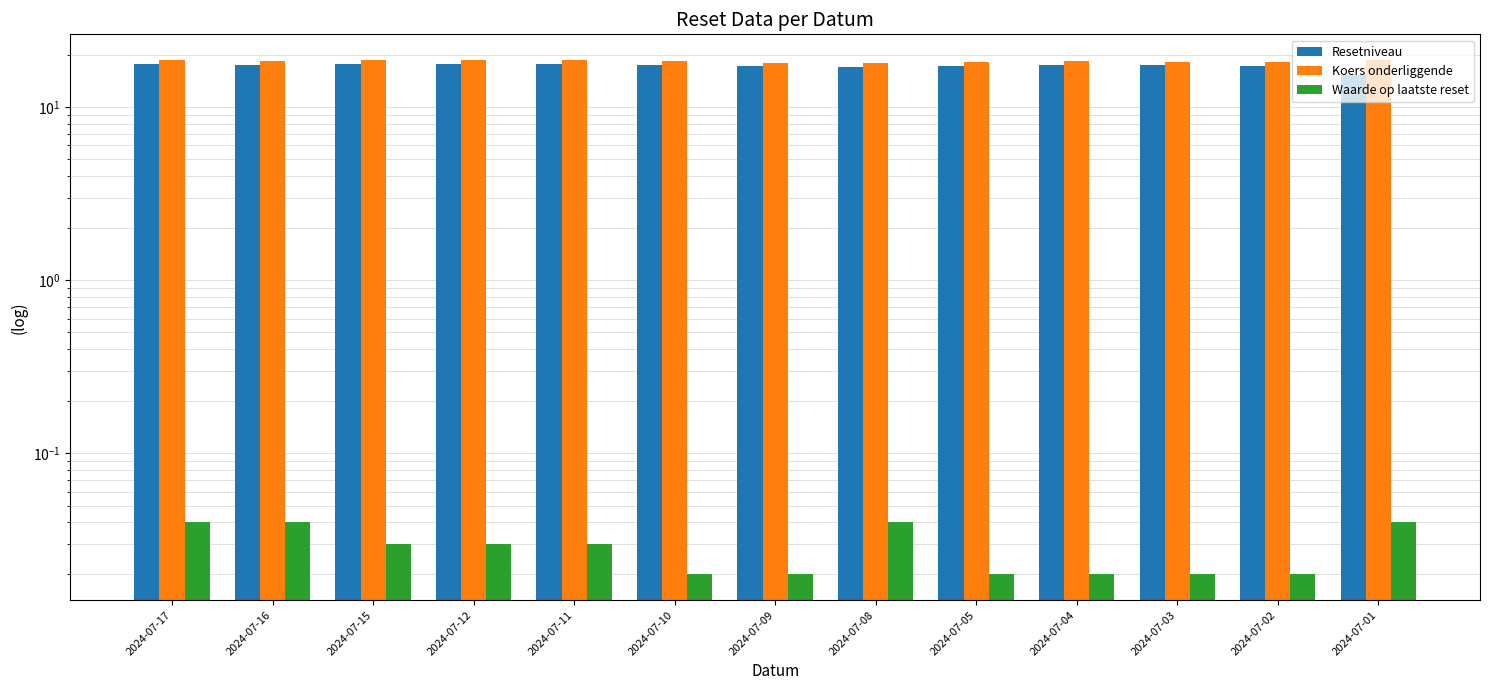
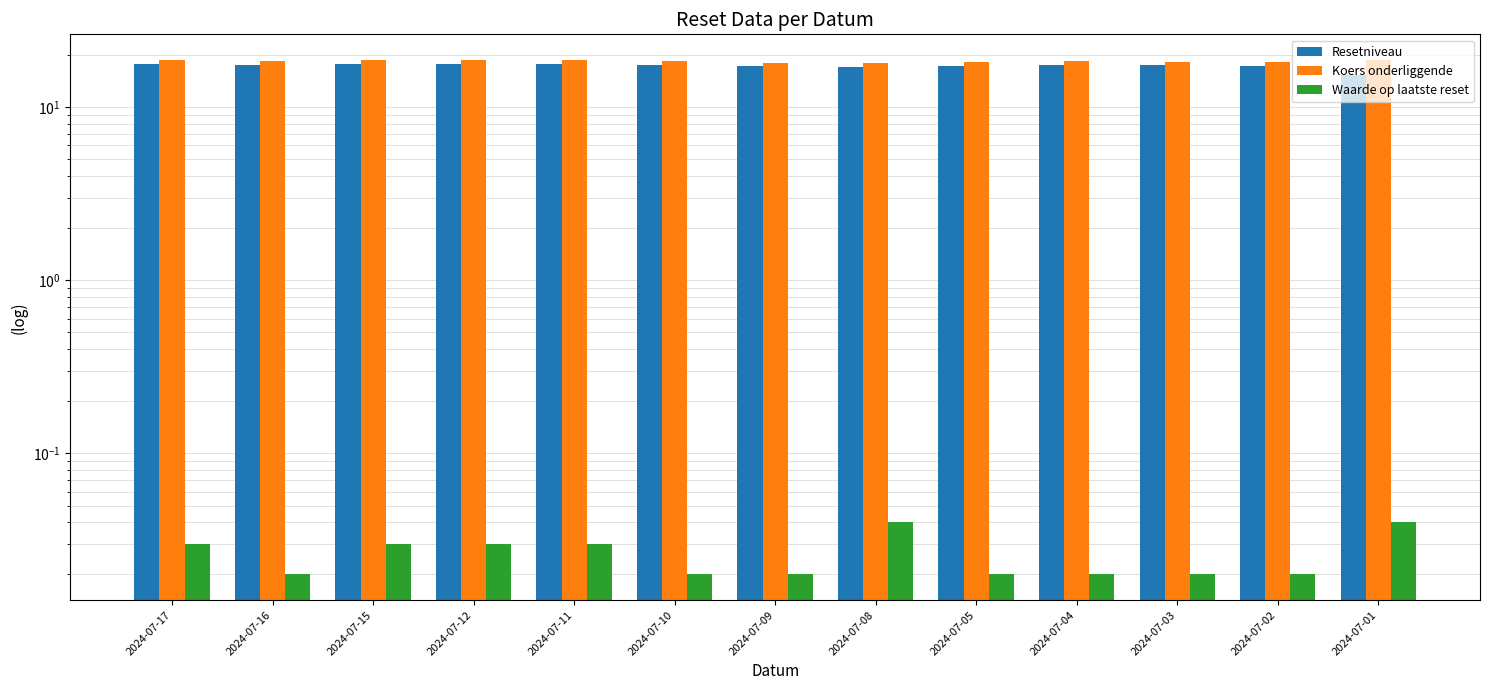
Waarde op laatste reset, 2024-07-17: 0.04 -> 0.03
Waarde op laatste reset, 2024-07-16: 0.04 -> 0.02
